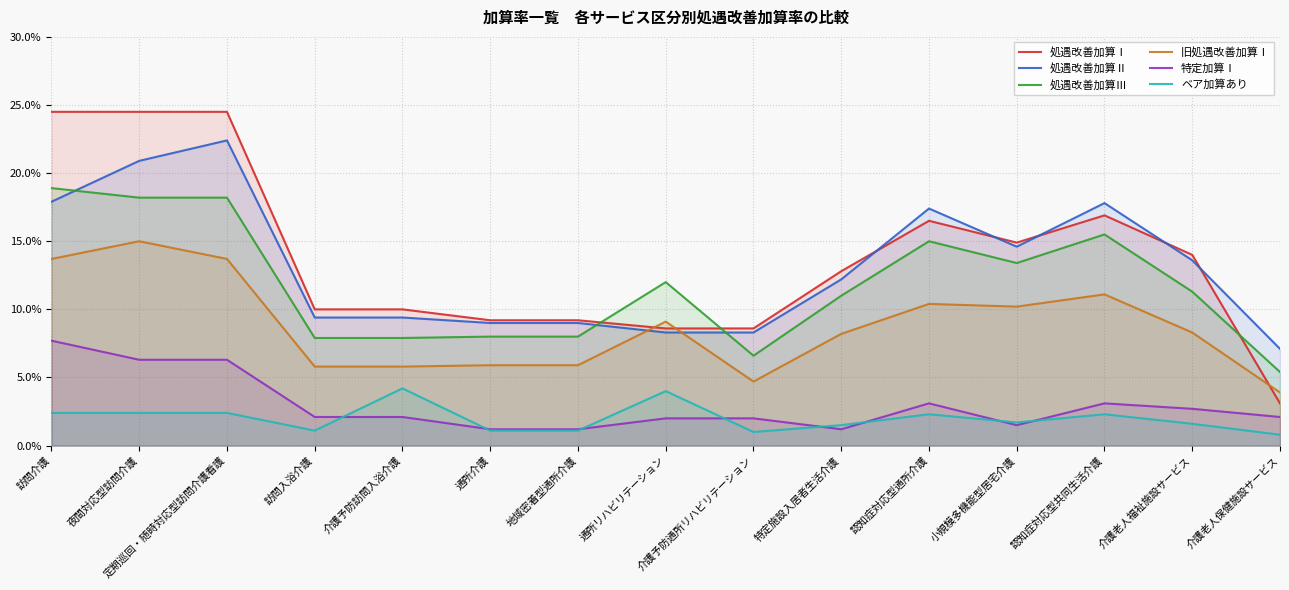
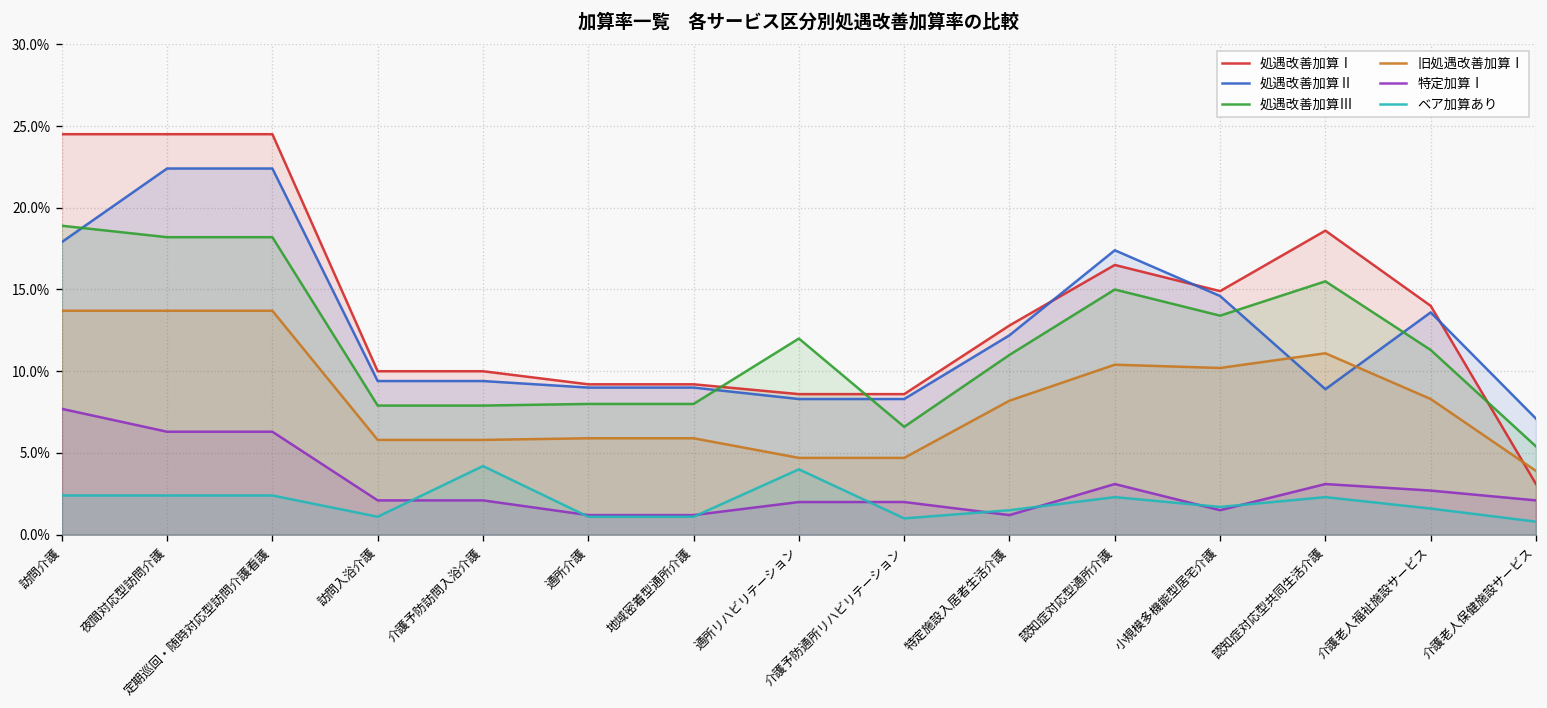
処遇改善加算Ⅱ, 夜間対応型訪問介護: 20.9% -> 22.4%
旧処遇改善加算Ⅰ, 夜間対応型訪問介護: 15.0% -> 13.7%
旧処遇改善加算Ⅰ, 通所リハビリテーション: 9.1% -> 4.7%
処遇改善加算Ⅰ, 認知症対応型共同生活介護: 16.9% -> 18.6%
処遇改善加算Ⅱ, 認知症対応型共同生活介護: 17.8% -> 8.9%
